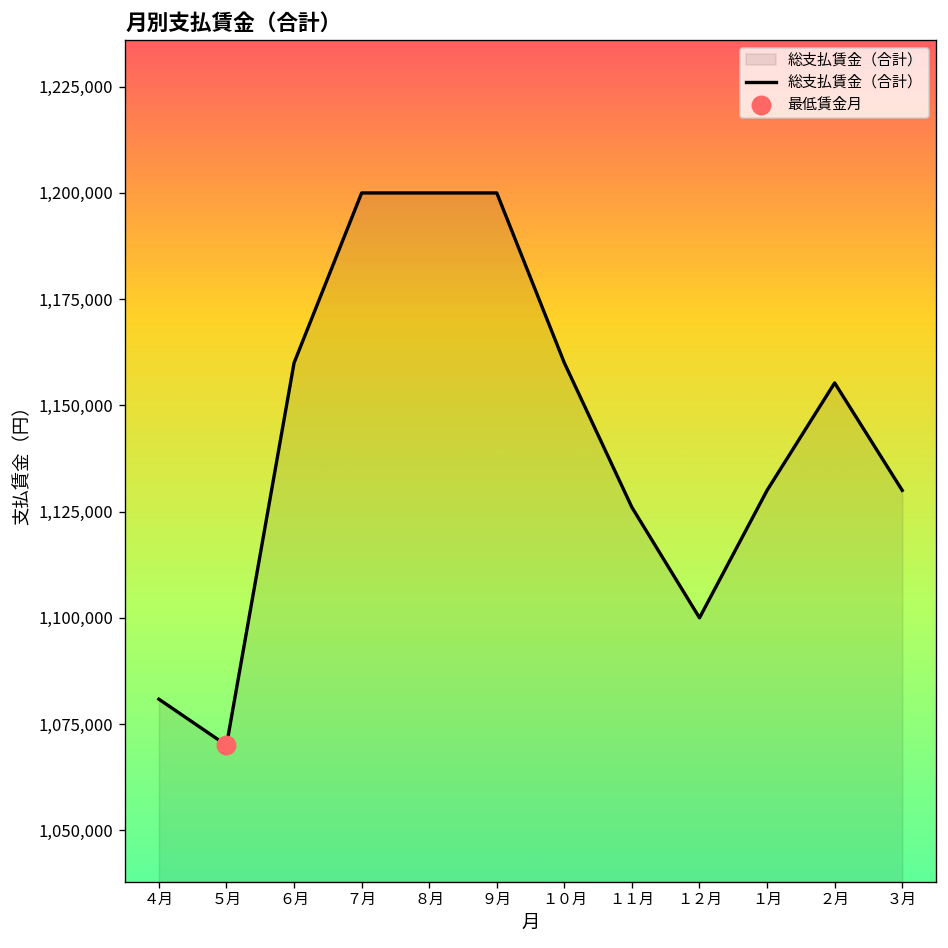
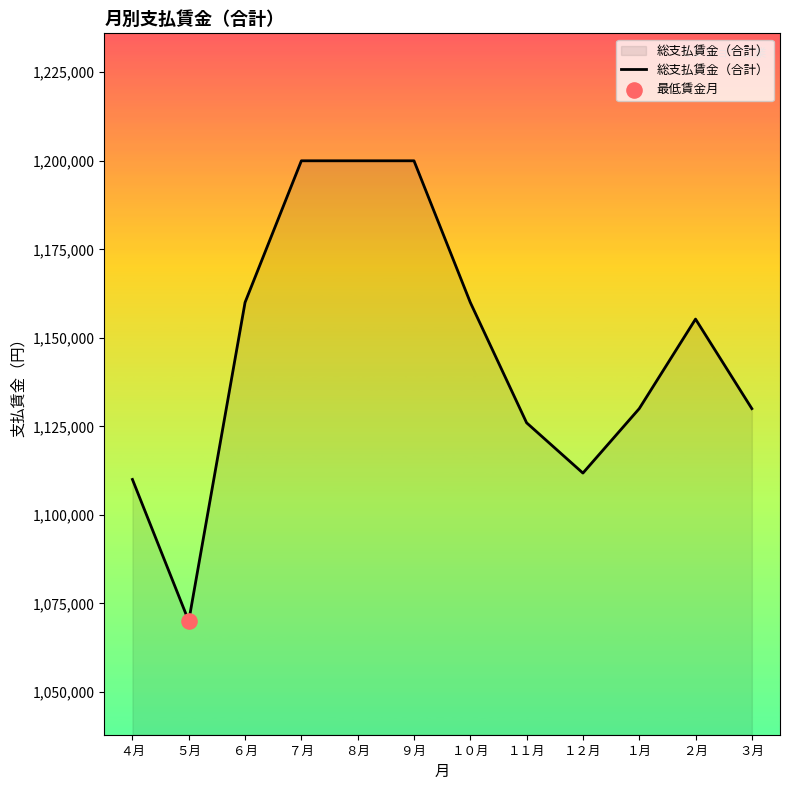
総支払賃金（合計）, ４月: 1,081,000 -> 1,110,000
総支払賃金（合計）, １２月: 1,100,000 -> 1,112,000
